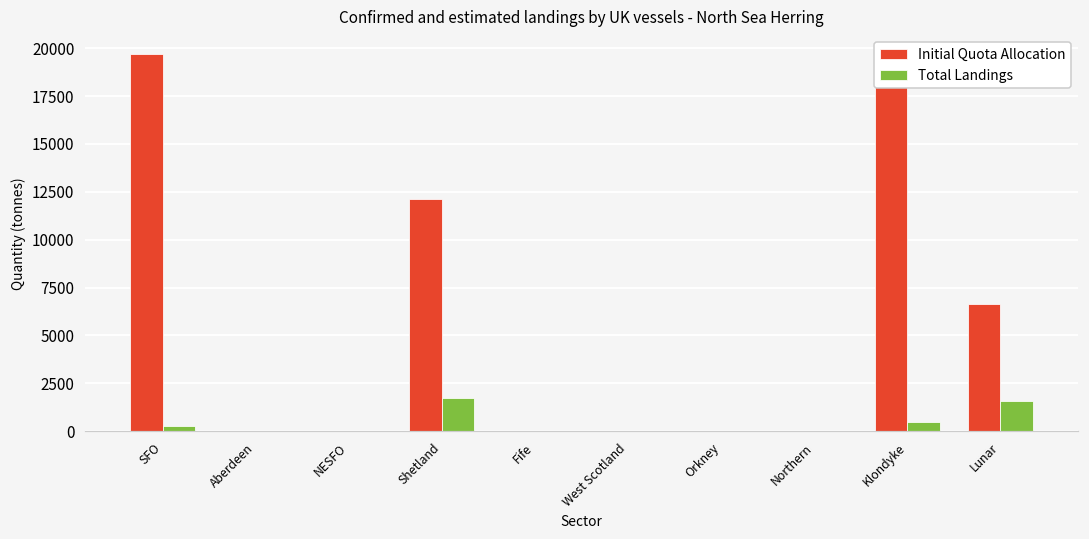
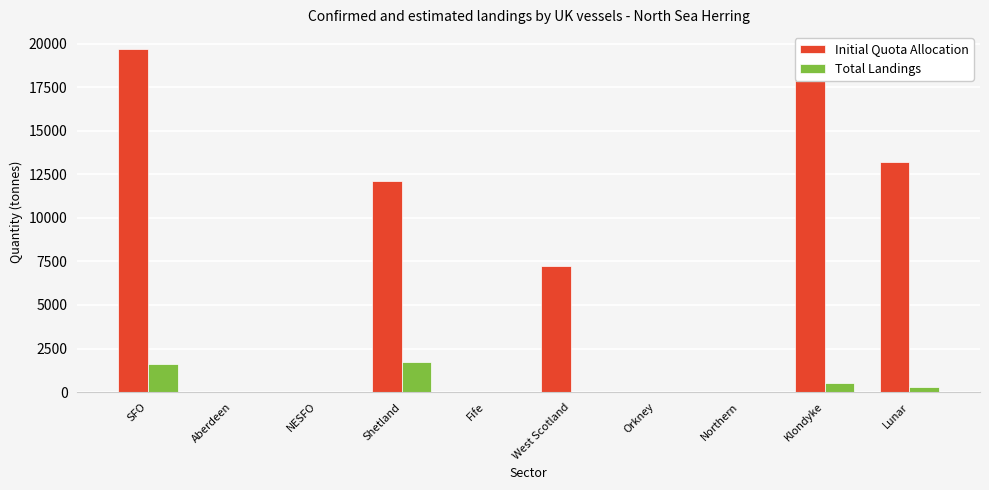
Total Landings, SFO: 300 -> 1600
Initial Quota Allocation, West Scotland: 0 -> 7200
Initial Quota Allocation, Lunar: 6600 -> 13200
Total Landings, Lunar: 1600 -> 300
